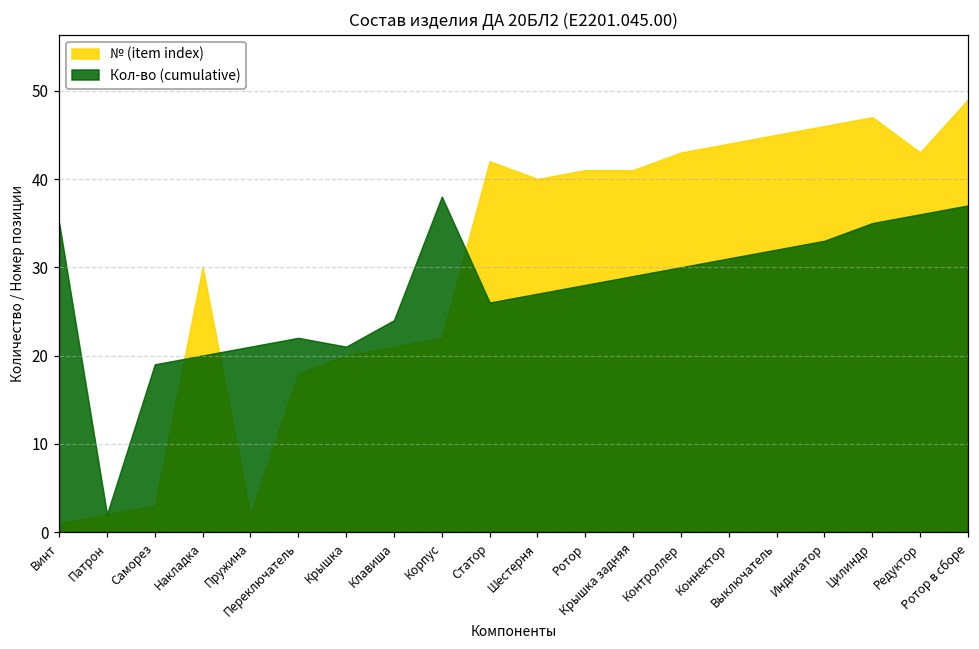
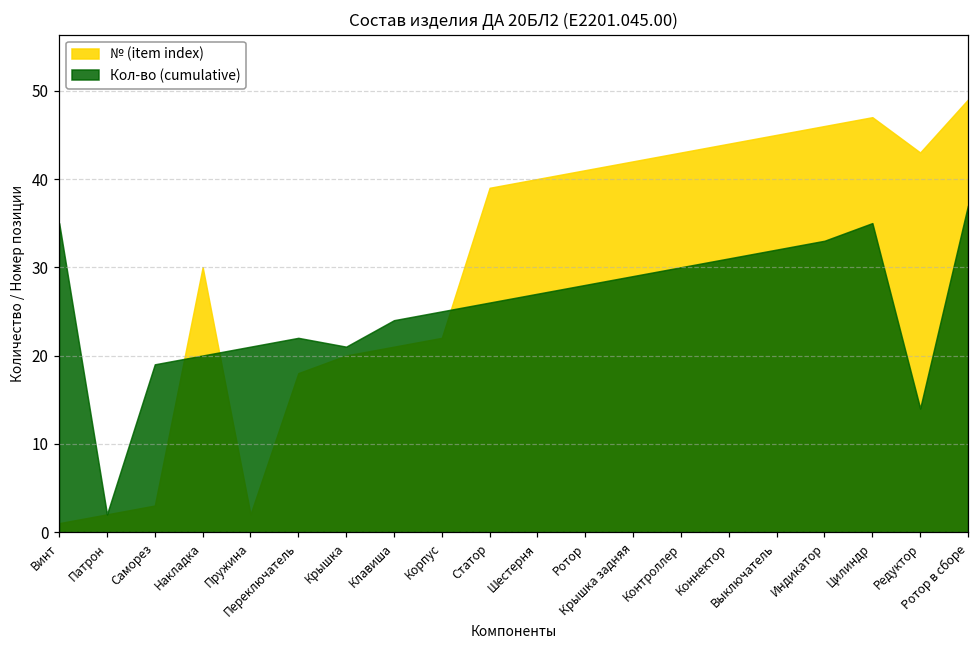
Кол-во (cumulative), Корпус: 38 -> 25
№ (item index), Статор: 42 -> 39
№ (item index), Крышка задняя: 41 -> 42
Кол-во (cumulative), Редуктор: 36 -> 14
